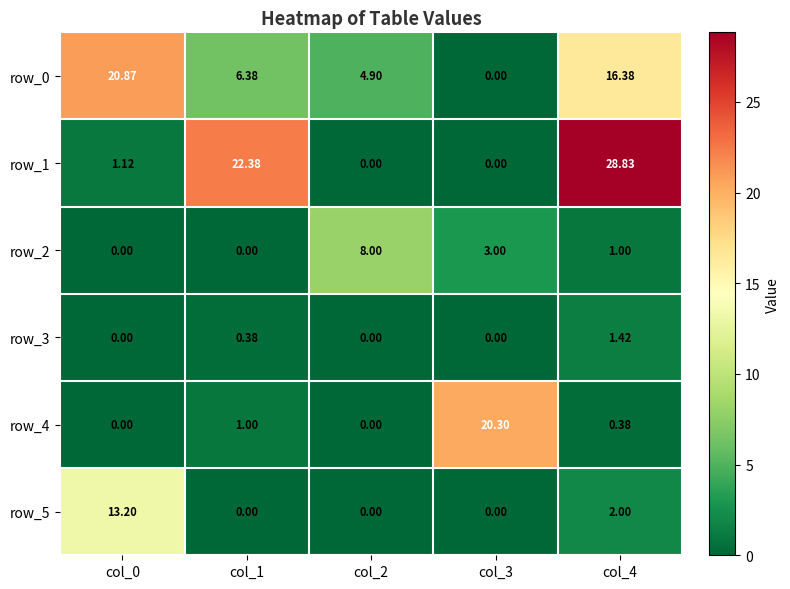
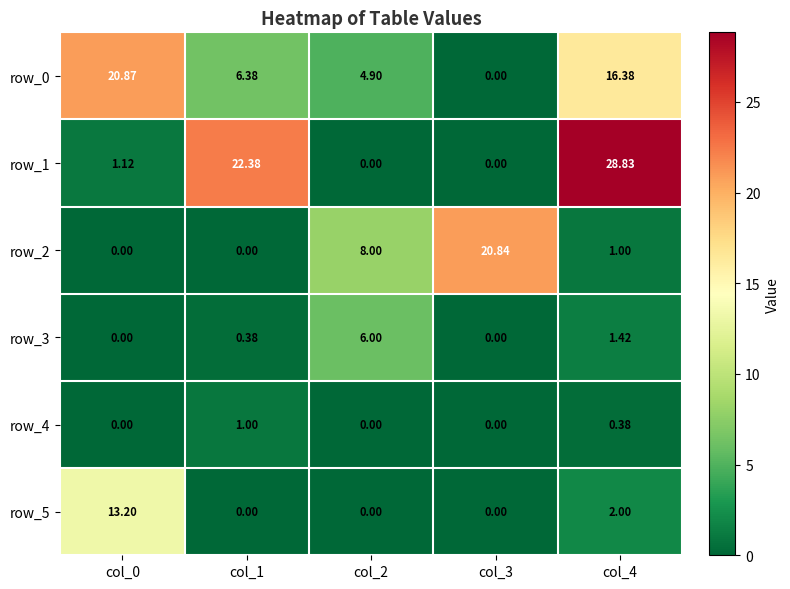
row_2, col_3: 3.00 -> 20.84
row_3, col_2: 0.00 -> 6.00
row_4, col_3: 20.30 -> 0.00
